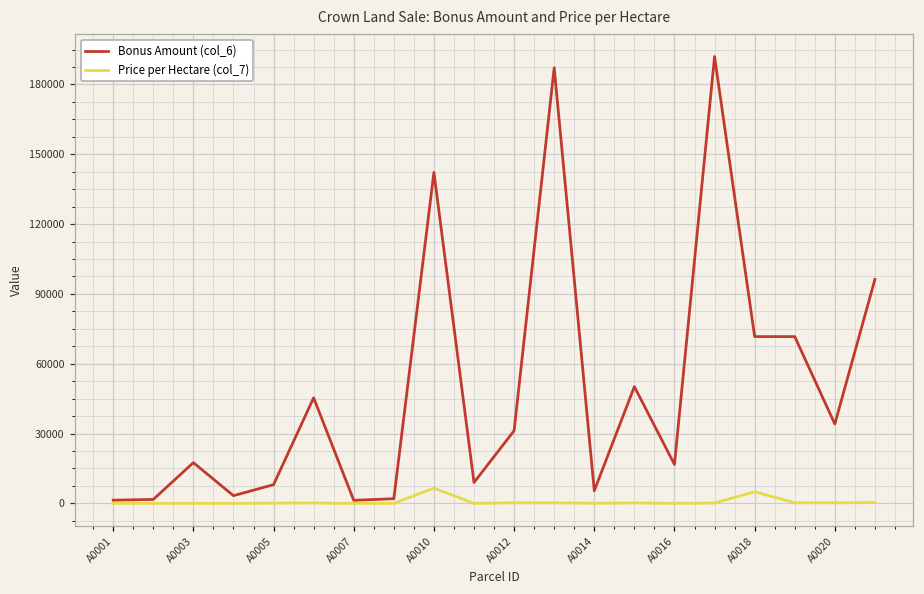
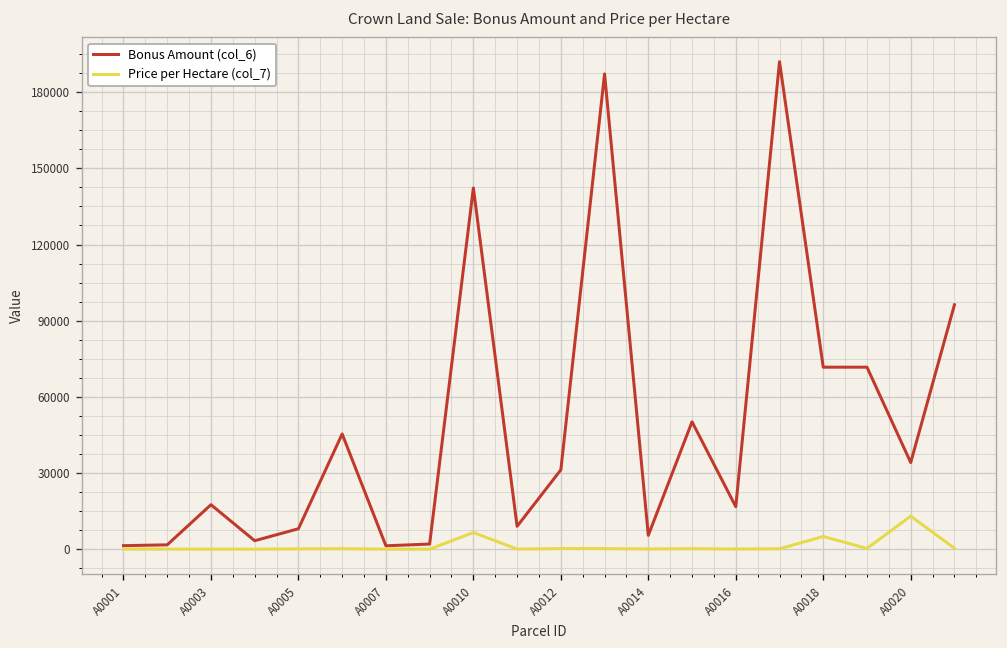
Price per Hectare (col_7), A0020: 0 -> 13000
